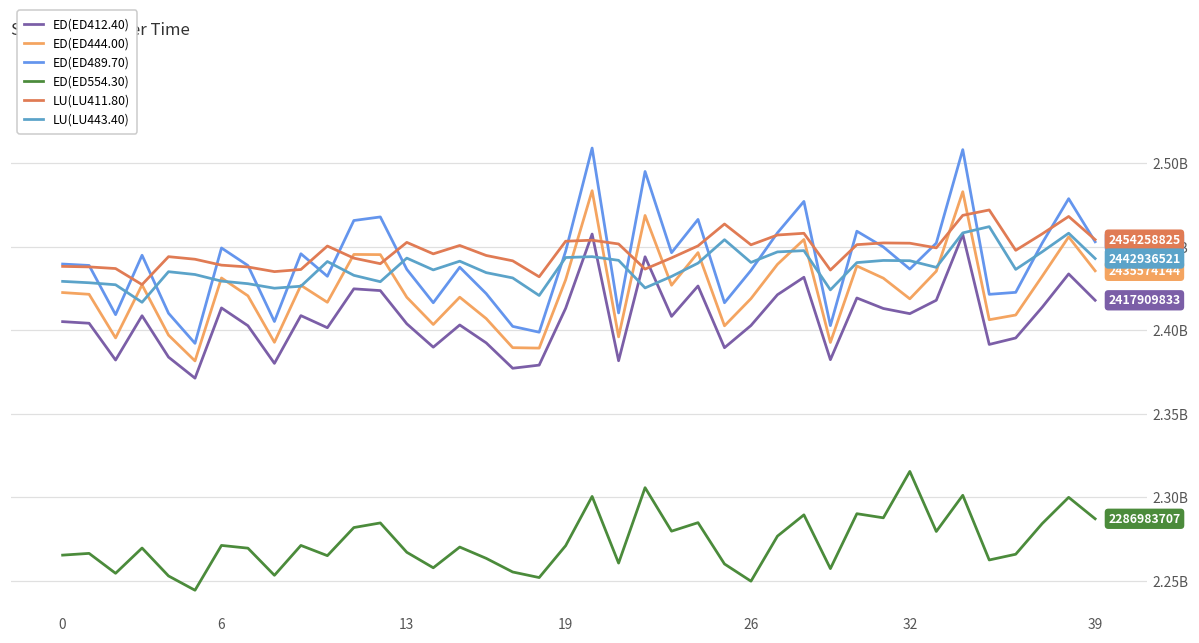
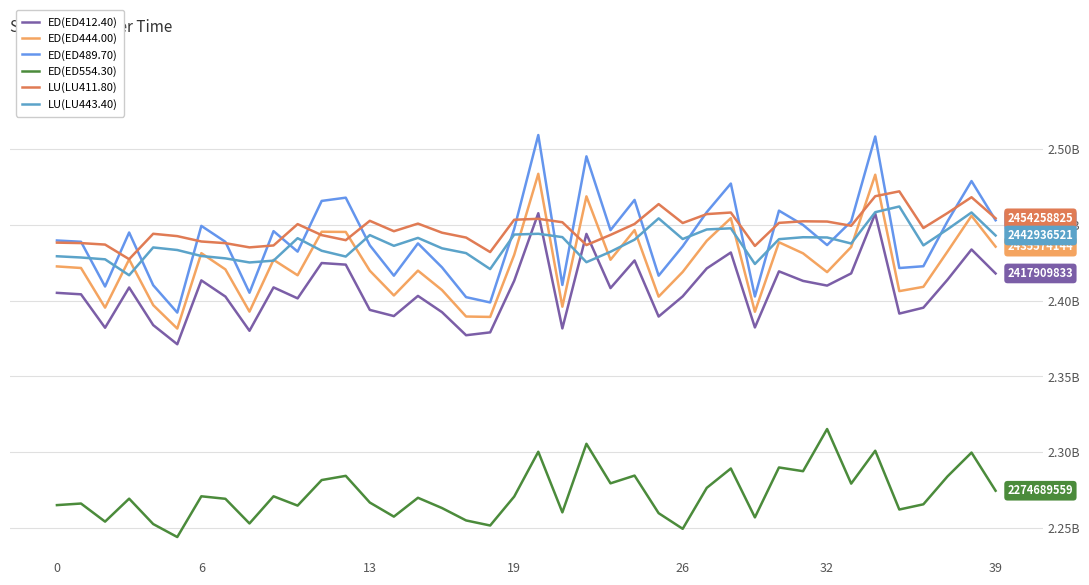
ED(ED412.40), 13: 2404000000 -> 2394000000
ED(ED554.30), 39: 2286983707 -> 2274689559
